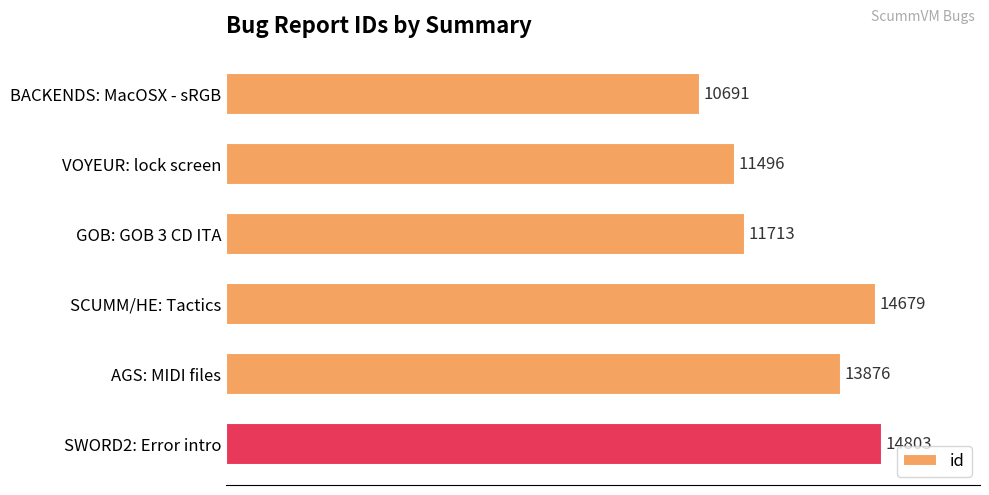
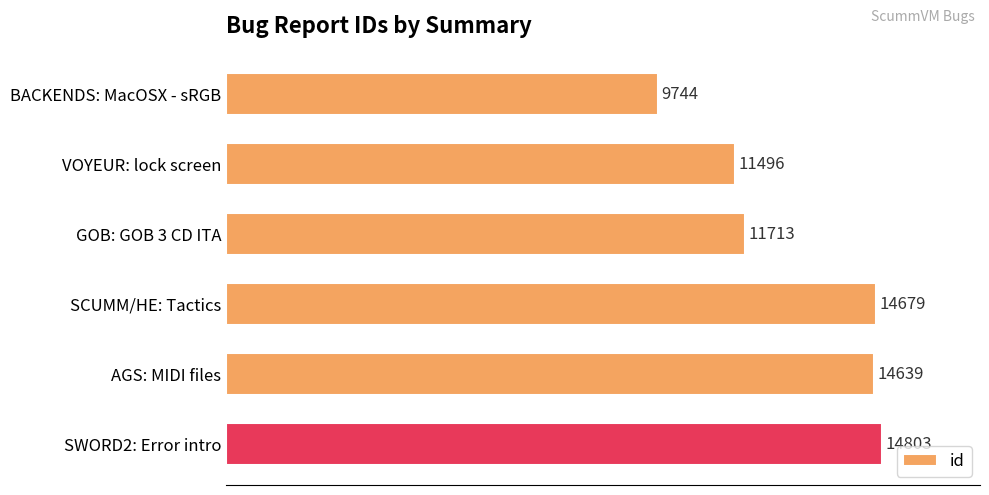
BACKENDS: MacOSX - sRGB: 10691 -> 9744
AGS: MIDI files: 13876 -> 14639
